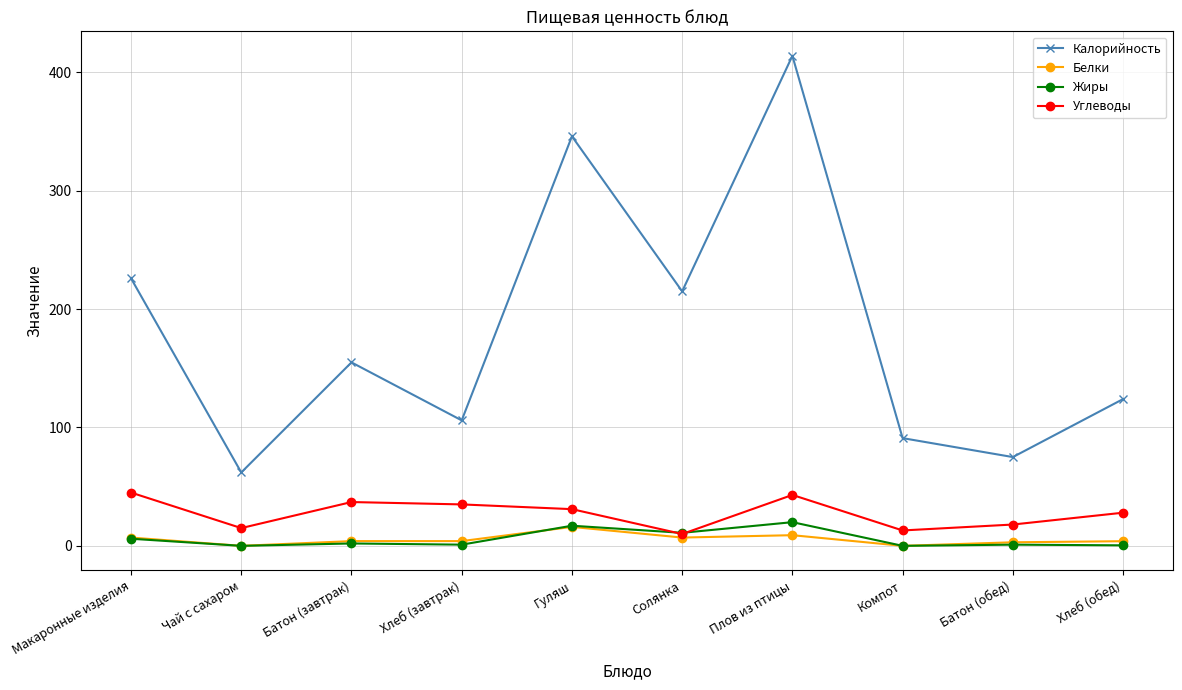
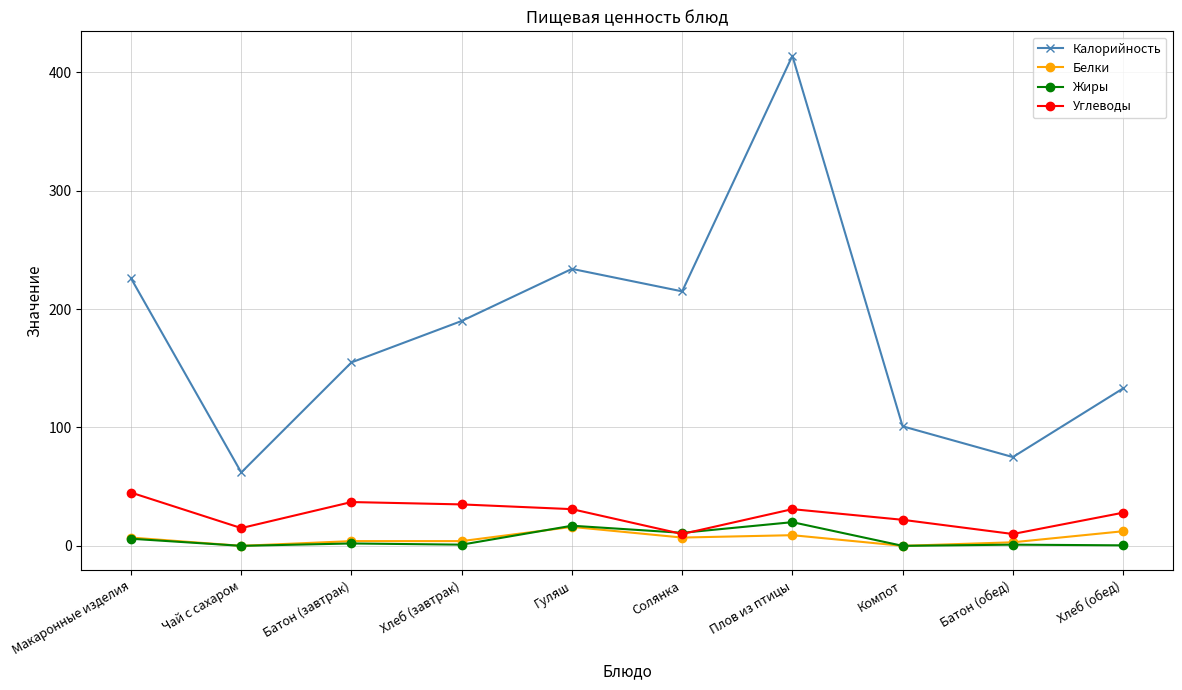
Калорийность, Хлеб (завтрак): 106 -> 190
Калорийность, Гуляш: 346 -> 234
Углеводы, Плов из птицы: 43 -> 31
Калорийность, Компот: 91 -> 101
Углеводы, Компот: 13 -> 22
Углеводы, Батон (обед): 18 -> 10
Калорийность, Хлеб (обед): 124 -> 133
Белки, Хлеб (обед): 4 -> 12
